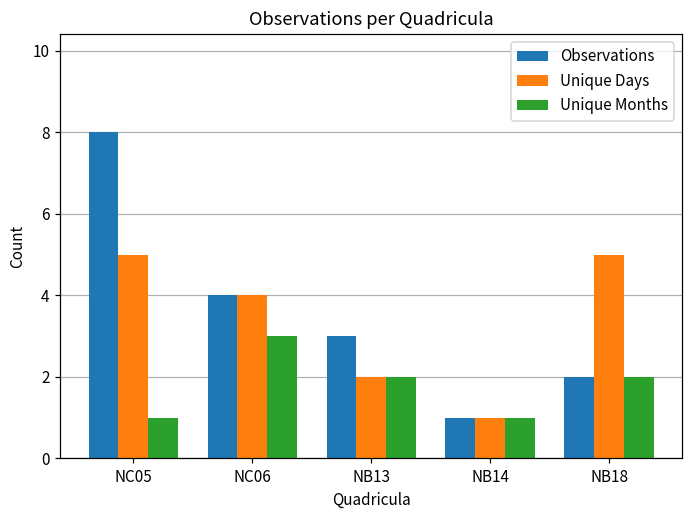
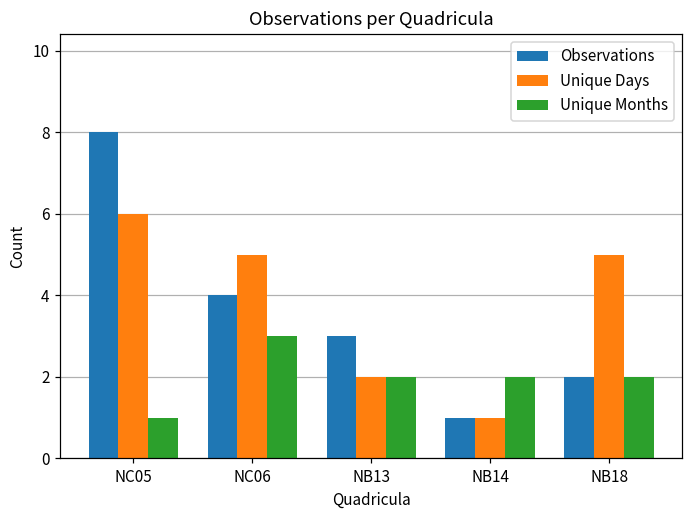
Unique Days, NC05: 5 -> 6
Unique Days, NC06: 4 -> 5
Unique Months, NB14: 1 -> 2
